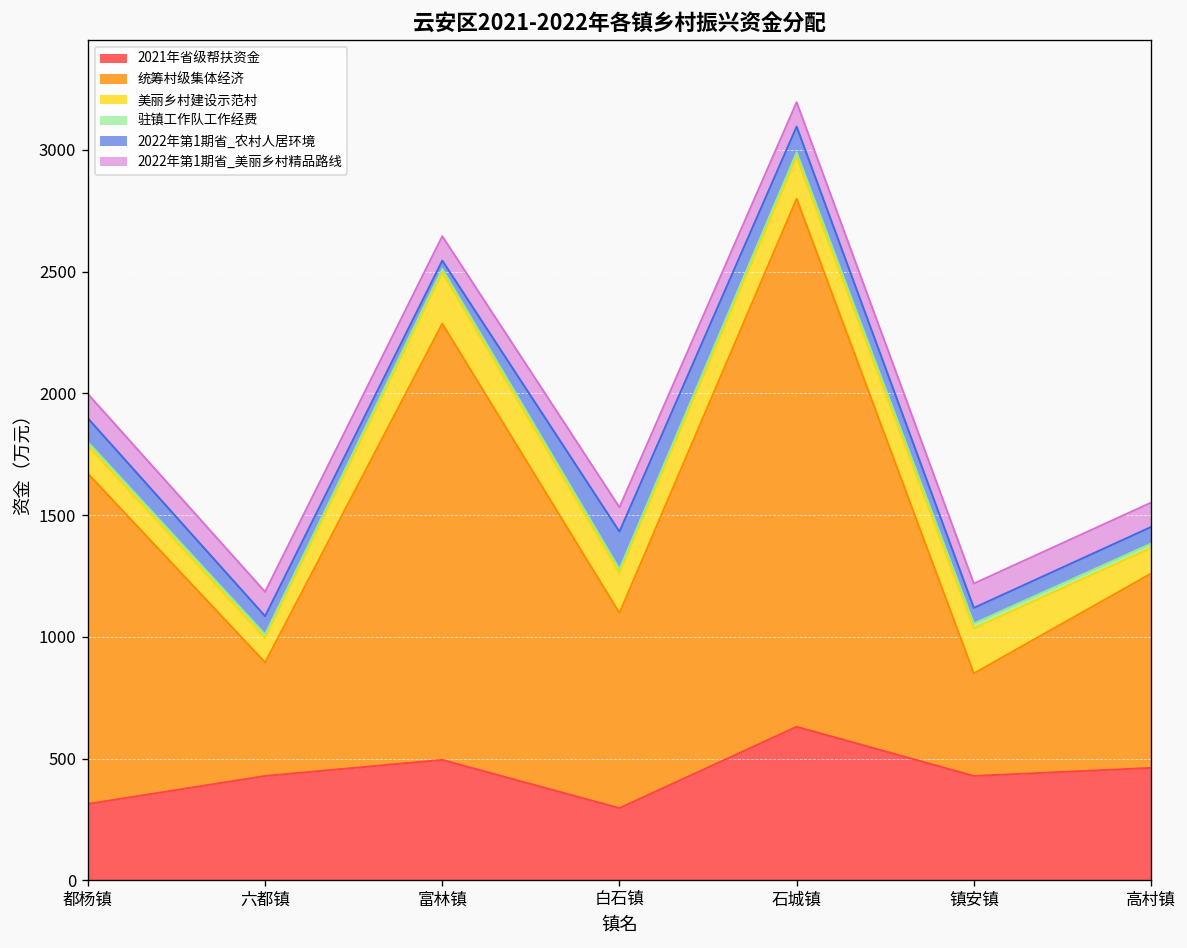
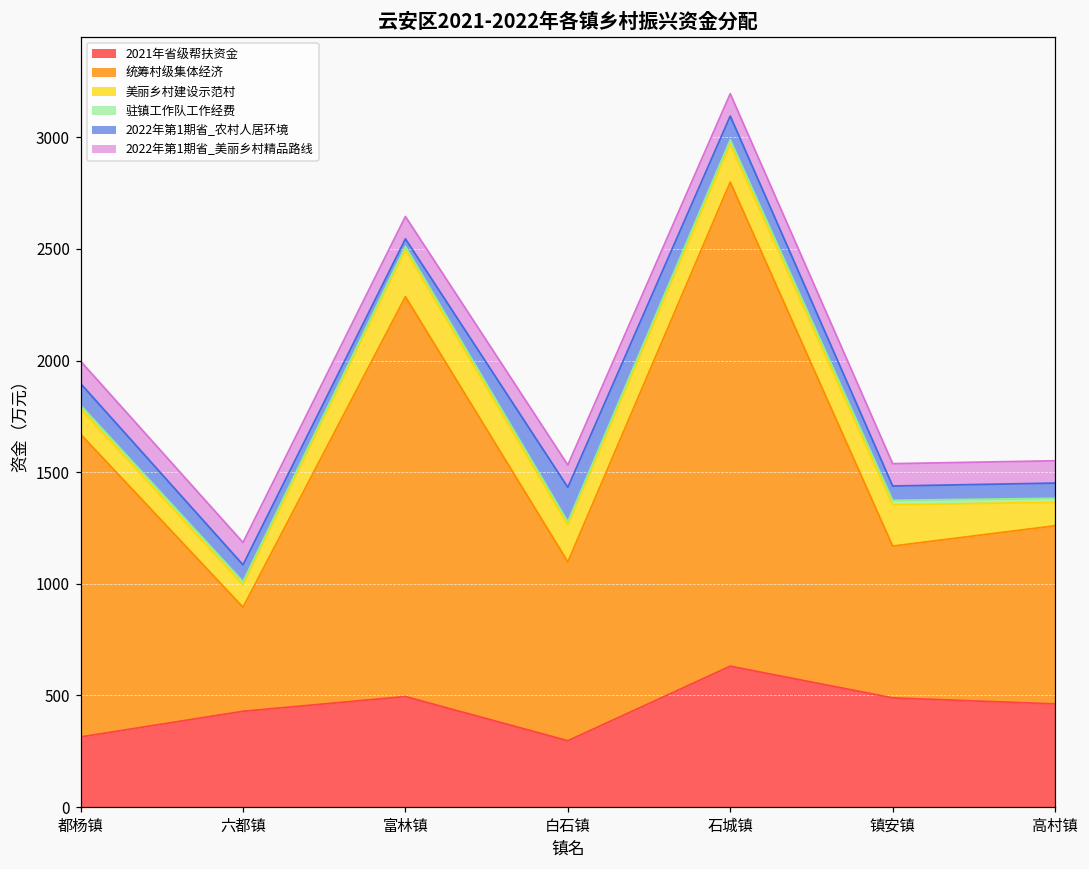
2021年省级帮扶资金, 镇安镇: 430 -> 490
统筹村级集体经济, 镇安镇: 420 -> 680
